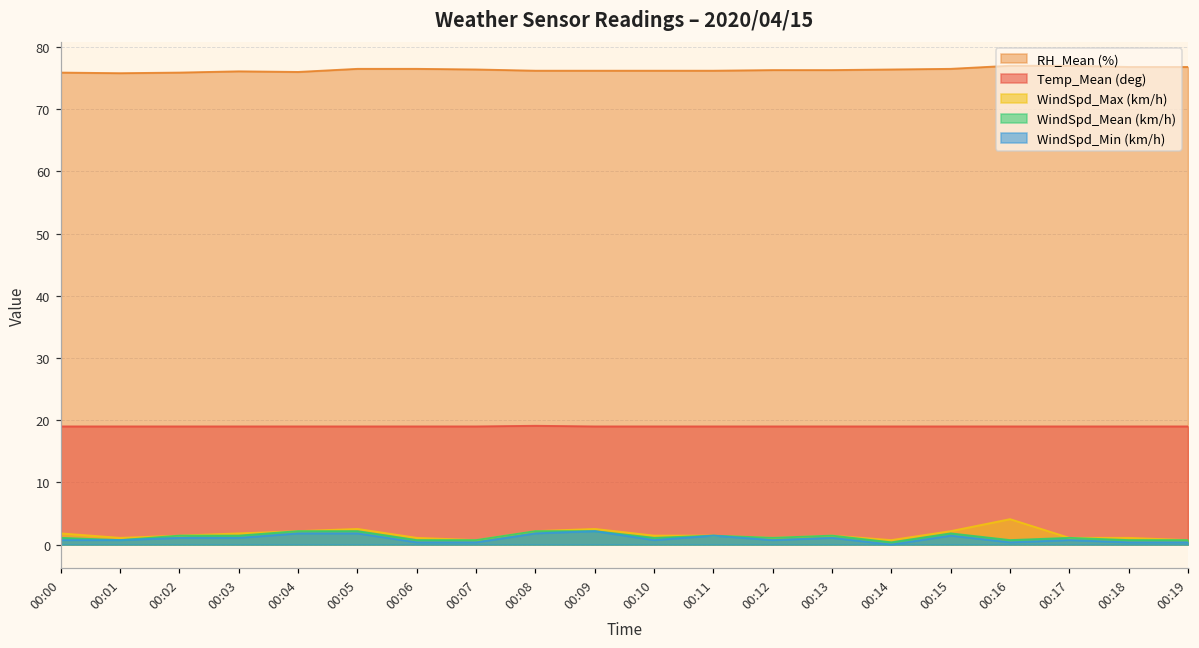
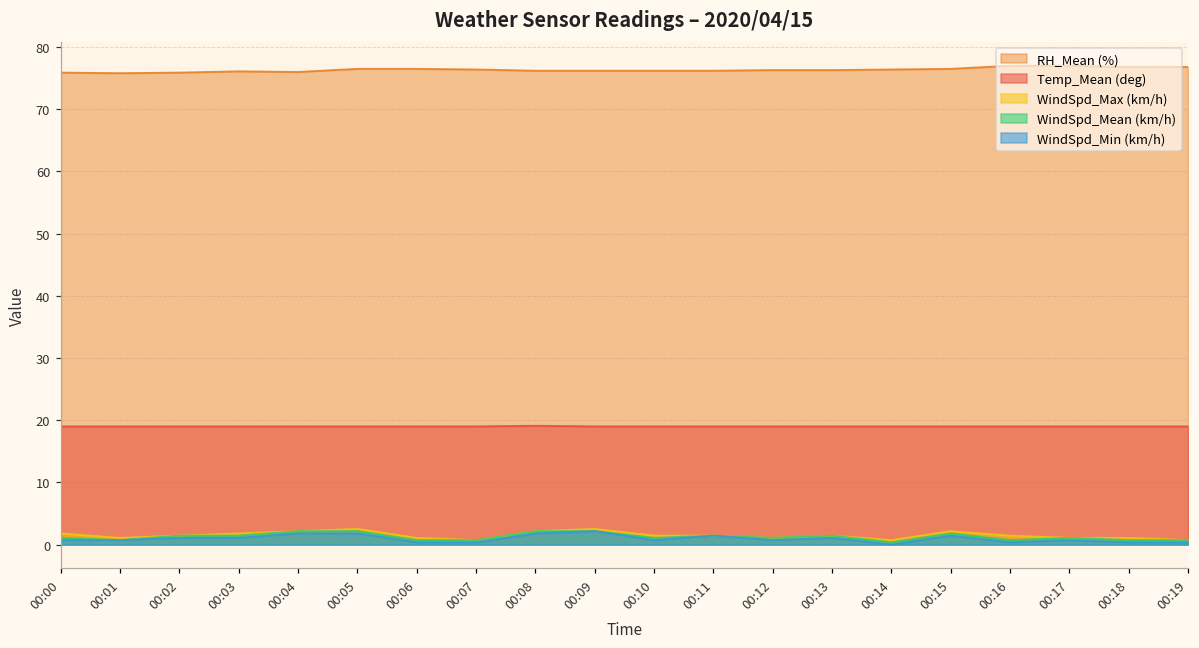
WindSpd_Max (km/h), 00:16: 4 -> 1
